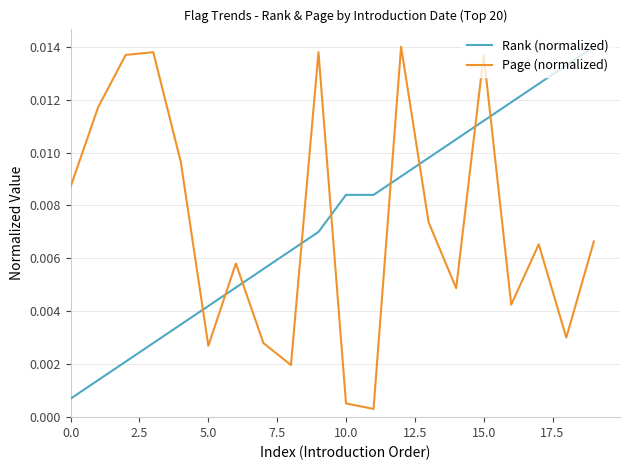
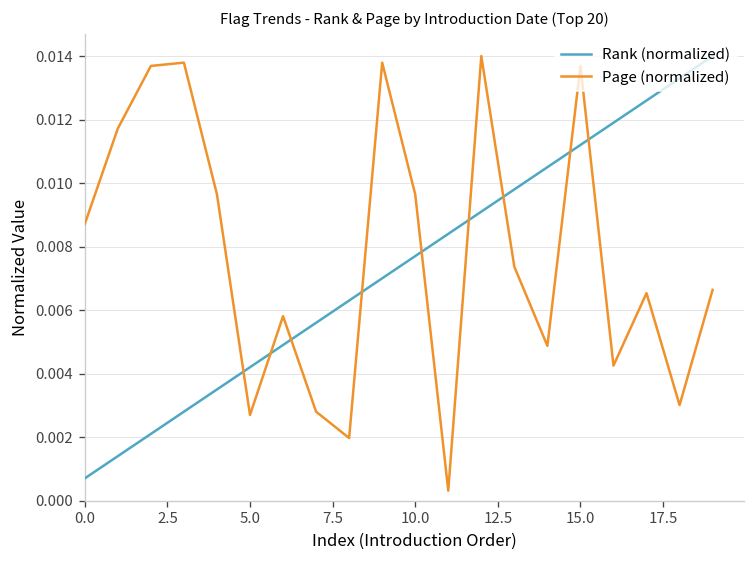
Rank (normalized), 10.0: 0.0084 -> 0.0077
Page (normalized), 10.0: 0.0005 -> 0.0096
